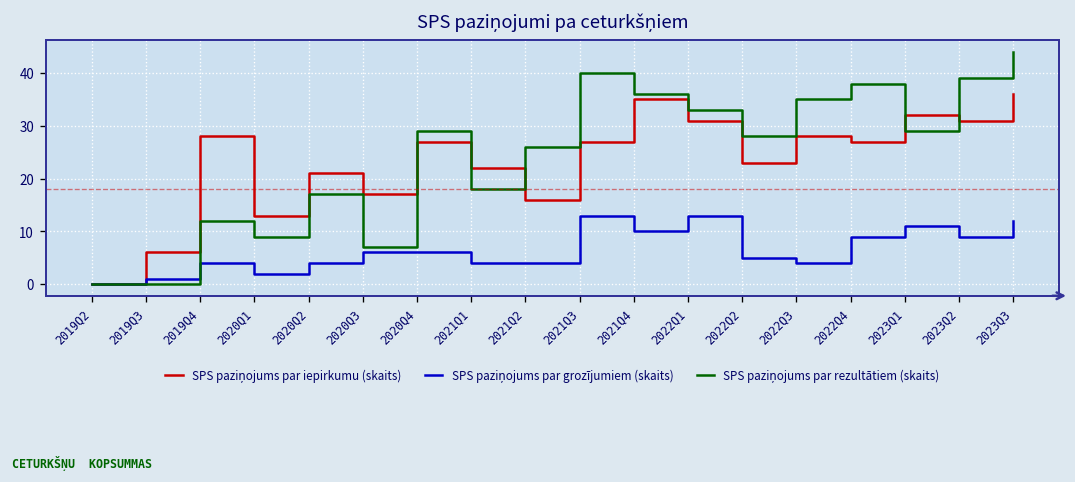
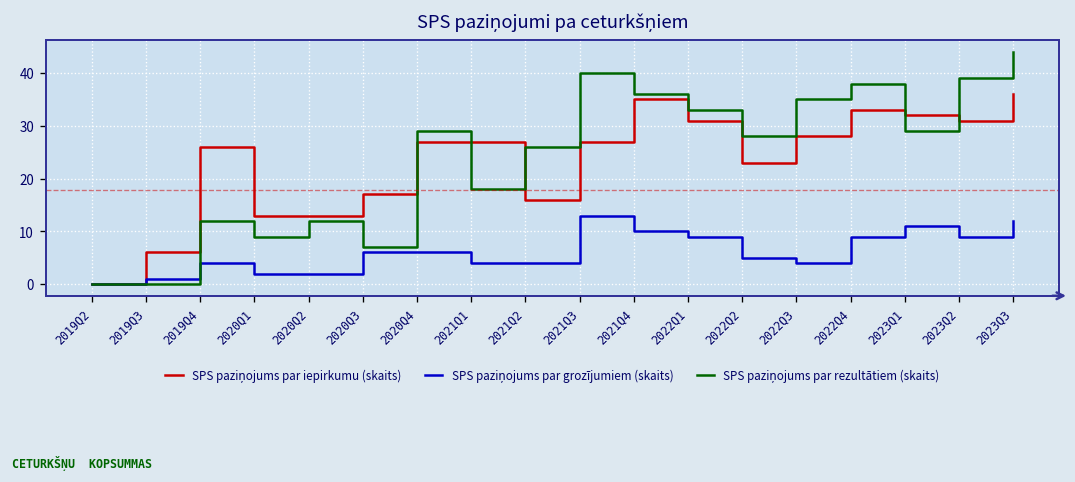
SPS paziņojums par iepirkumu (skaits), 2019Q4: 28 -> 26
SPS paziņojums par iepirkumu (skaits), 2020Q2: 21 -> 13
SPS paziņojums par grozījumiem (skaits), 2020Q2: 4 -> 2
SPS paziņojums par rezultātiem (skaits), 2020Q2: 17 -> 12
SPS paziņojums par iepirkumu (skaits), 2021Q1: 22 -> 27
SPS paziņojums par grozījumiem (skaits), 2022Q1: 13 -> 9
SPS paziņojums par iepirkumu (skaits), 2022Q4: 27 -> 33
